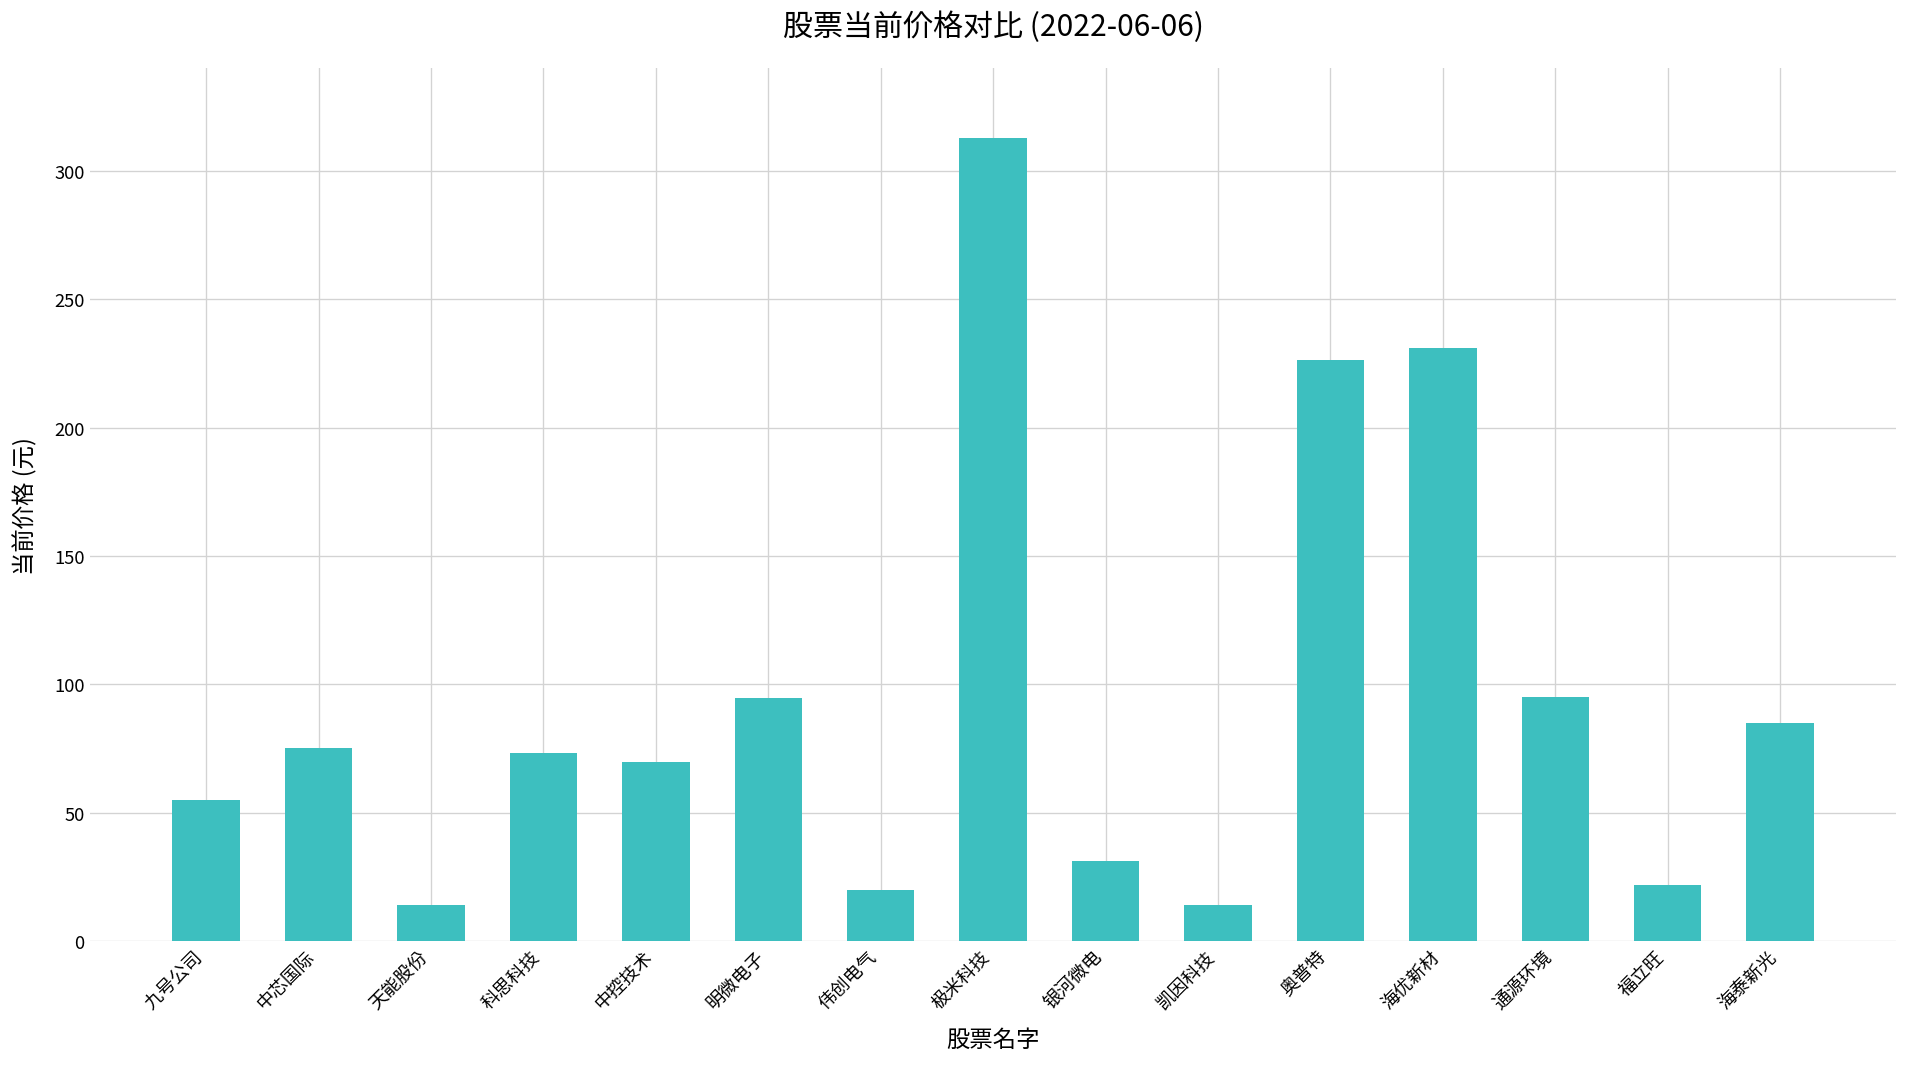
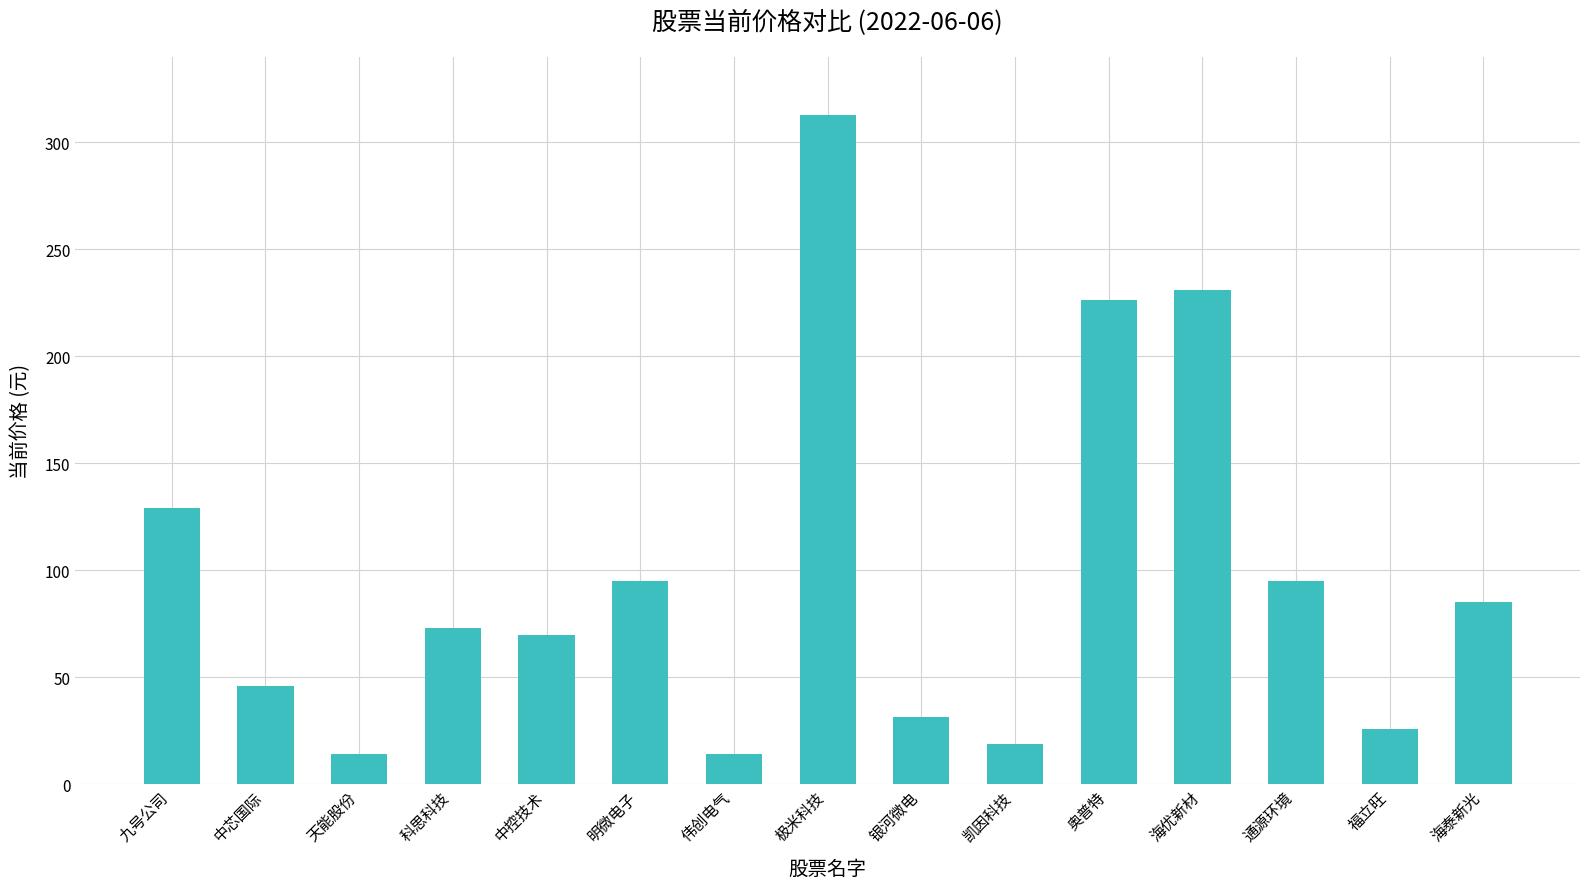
九号公司: 55 -> 129
中芯国际: 75 -> 46
伟创电气: 20 -> 14
凯因科技: 14 -> 19
福立旺: 22 -> 26
